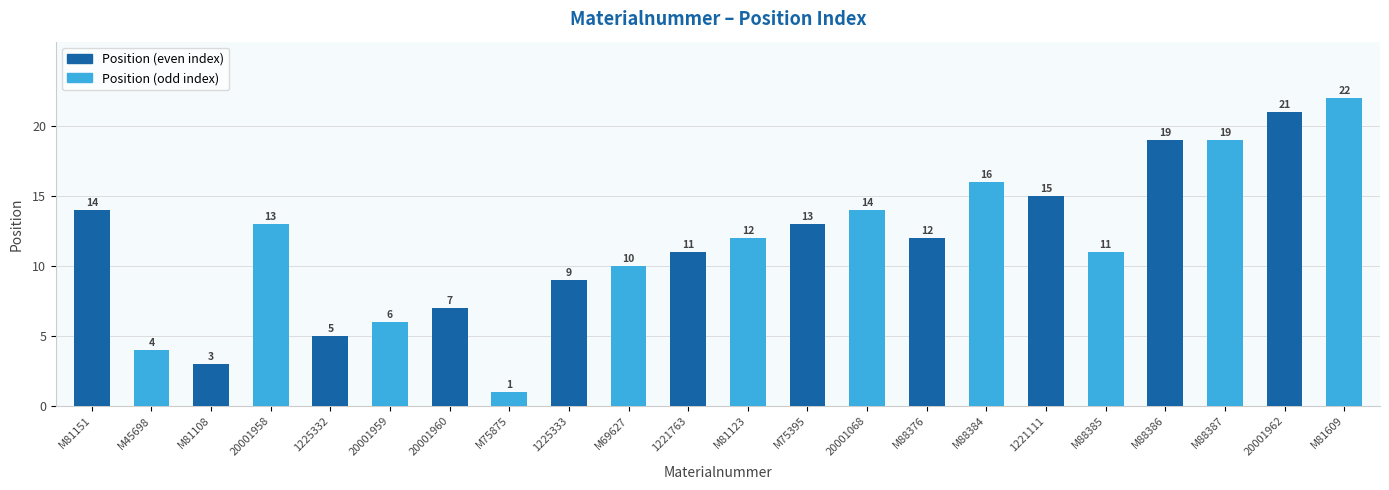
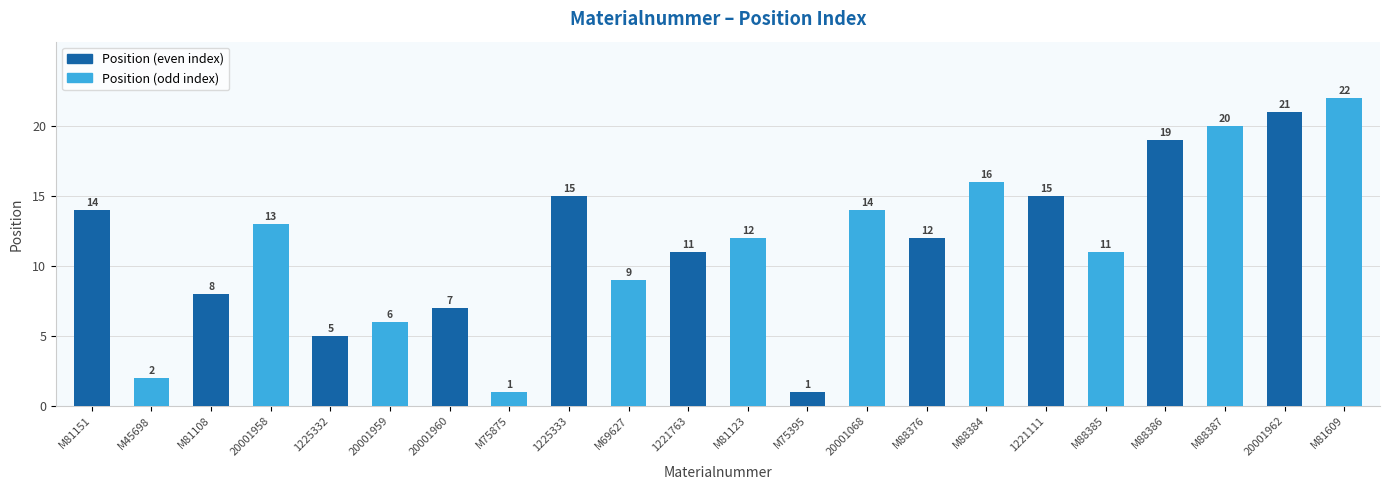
M45698: 4 -> 2
M81108: 3 -> 8
1225333: 9 -> 15
M69627: 10 -> 9
M75395: 13 -> 1
M88387: 19 -> 20
